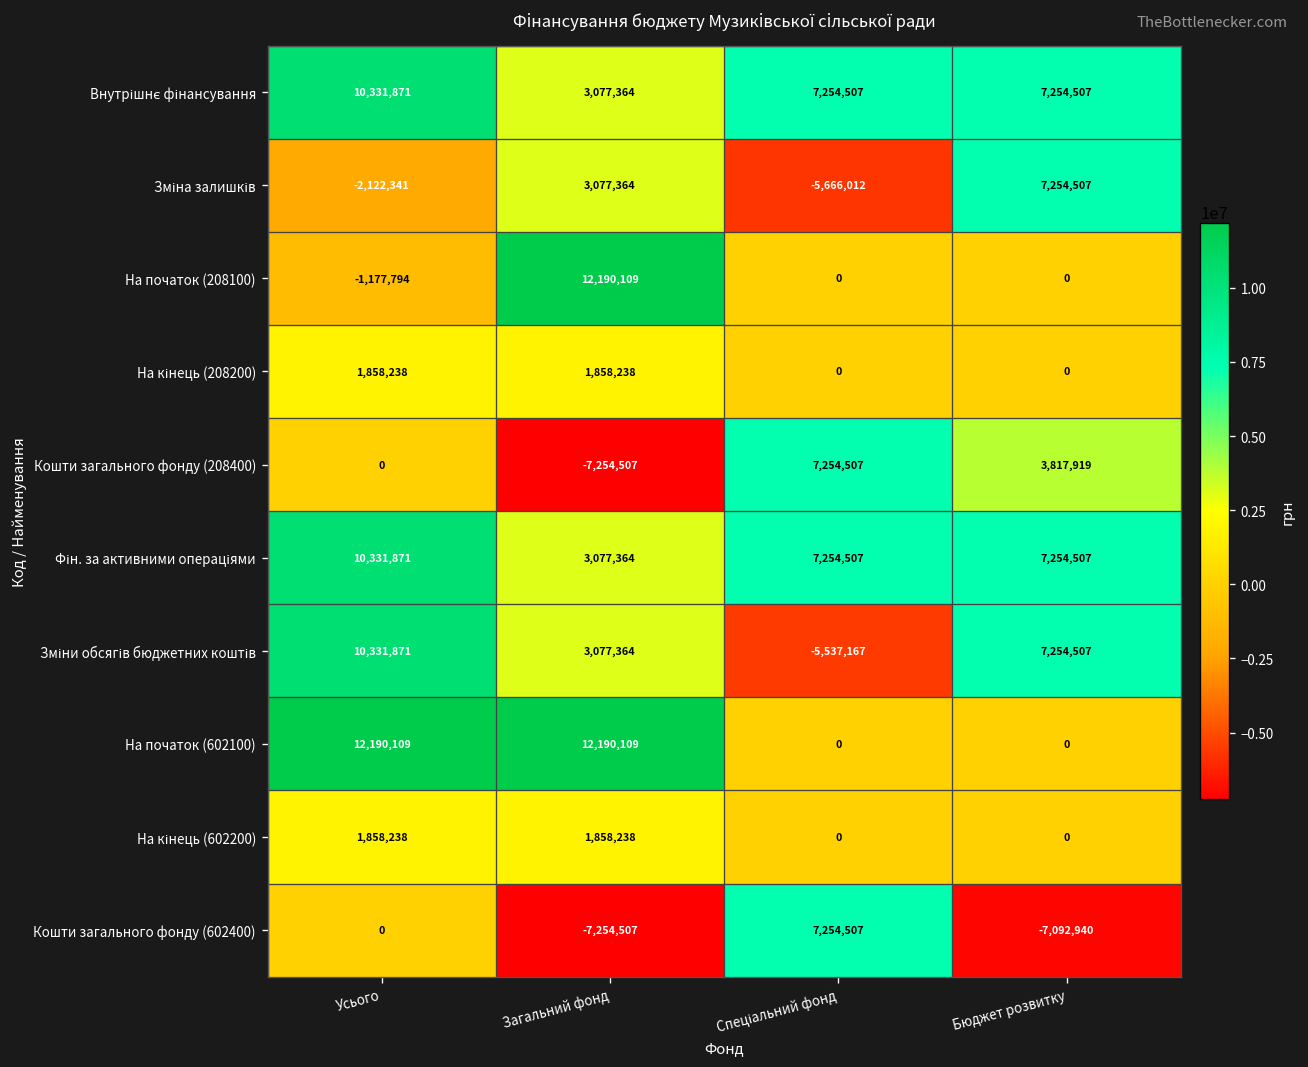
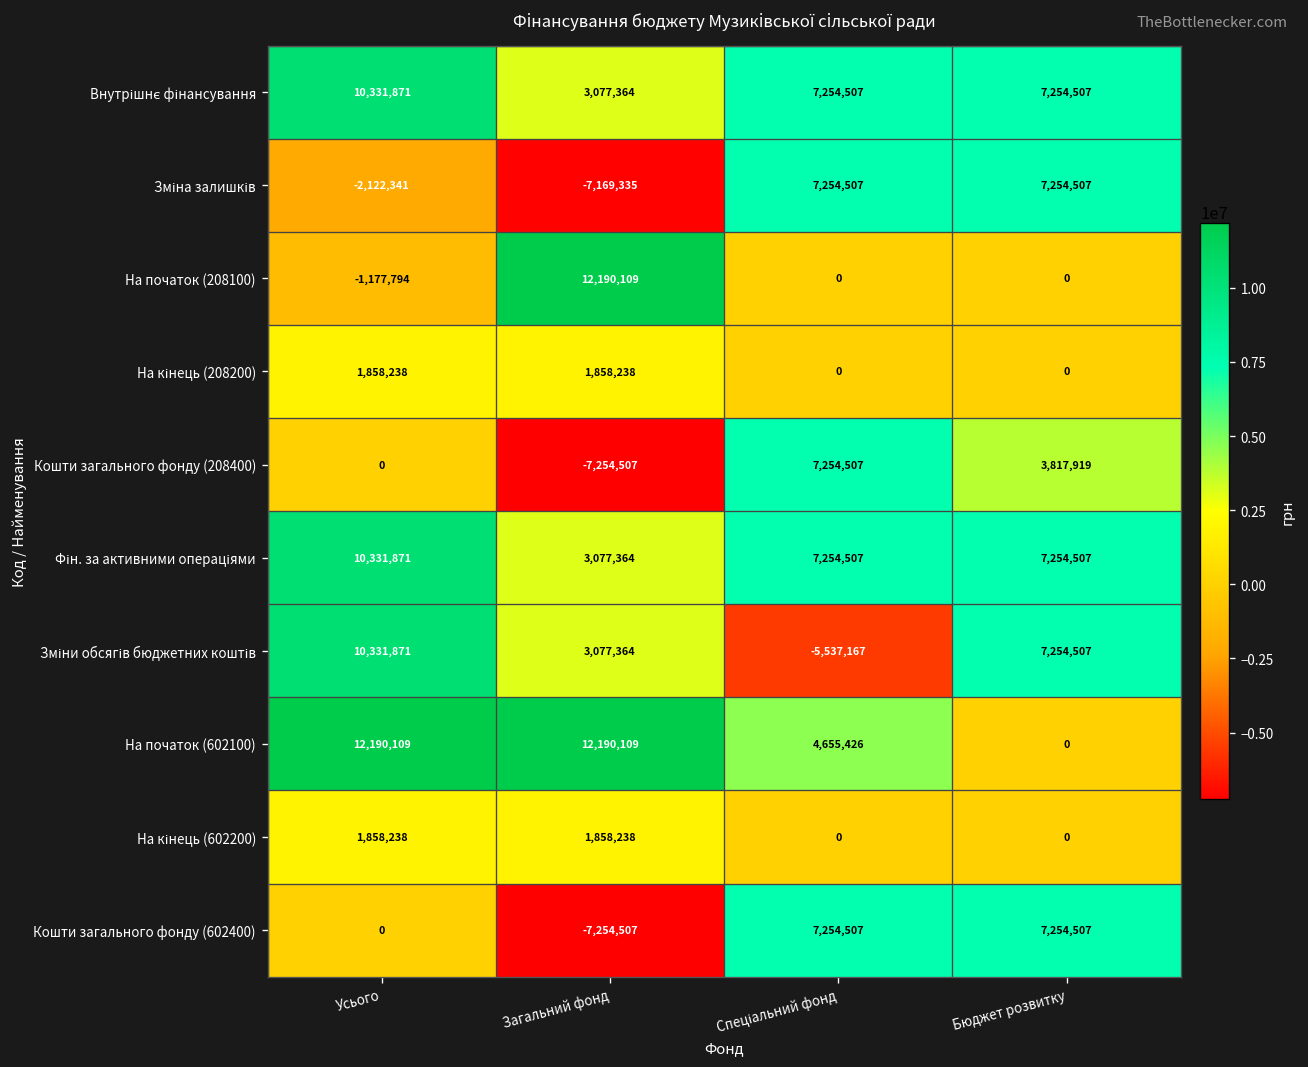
Зміна залишків, Загальний фонд: 3,077,364 -> -7,169,335
Зміна залишків, Спеціальний фонд: -5,666,012 -> 7,254,507
На початок (602100), Спеціальний фонд: 0 -> 4,655,426
Кошти загального фонду (602400), Бюджет розвитку: -7,092,940 -> 7,254,507
